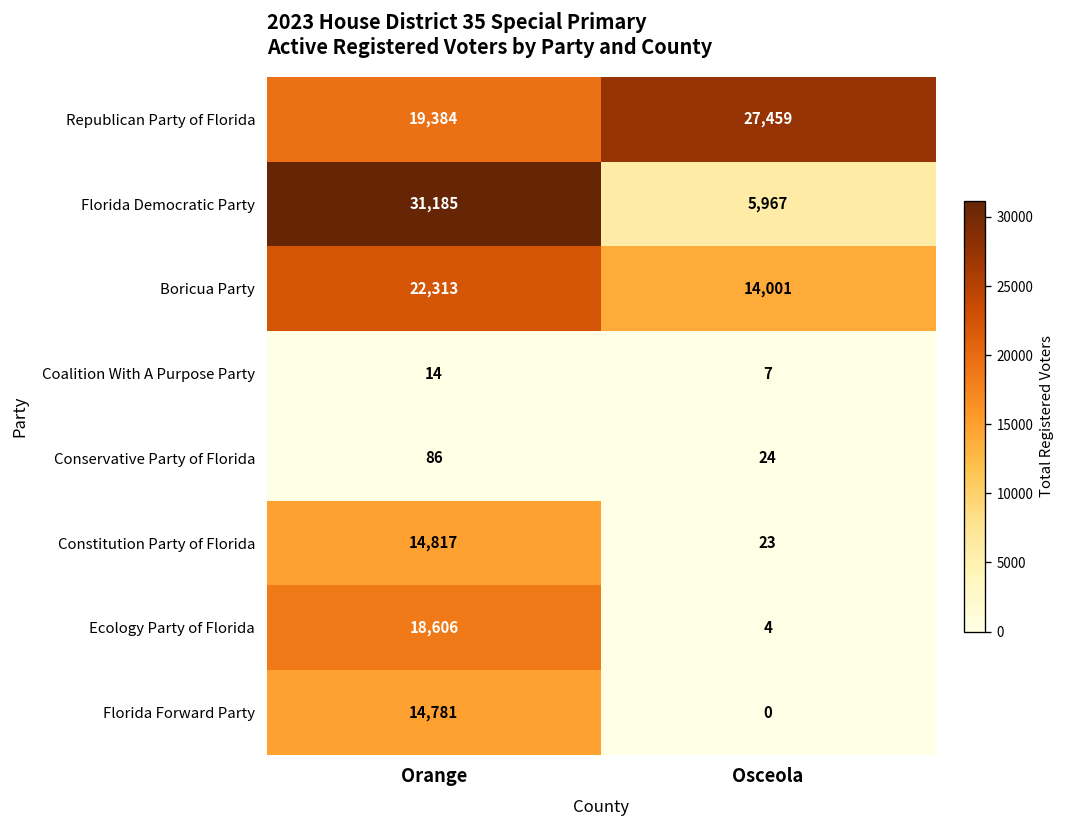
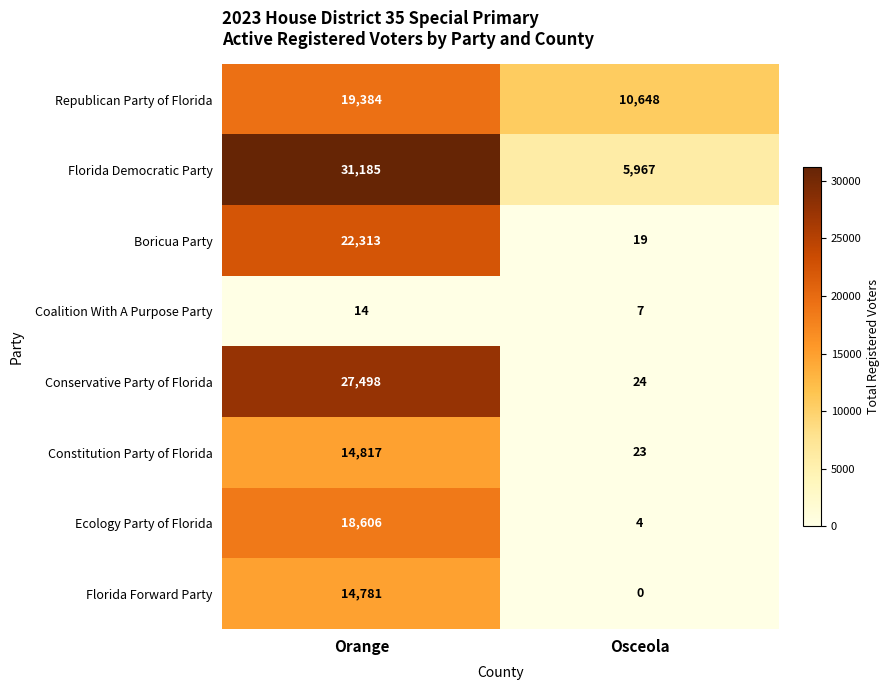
Republican Party of Florida, Osceola: 27,459 -> 10,648
Boricua Party, Osceola: 14,001 -> 19
Conservative Party of Florida, Orange: 86 -> 27,498
